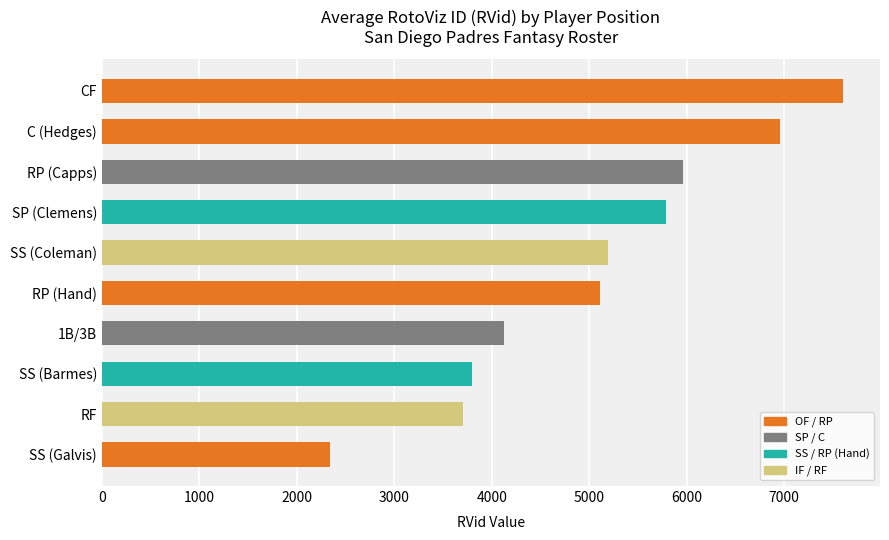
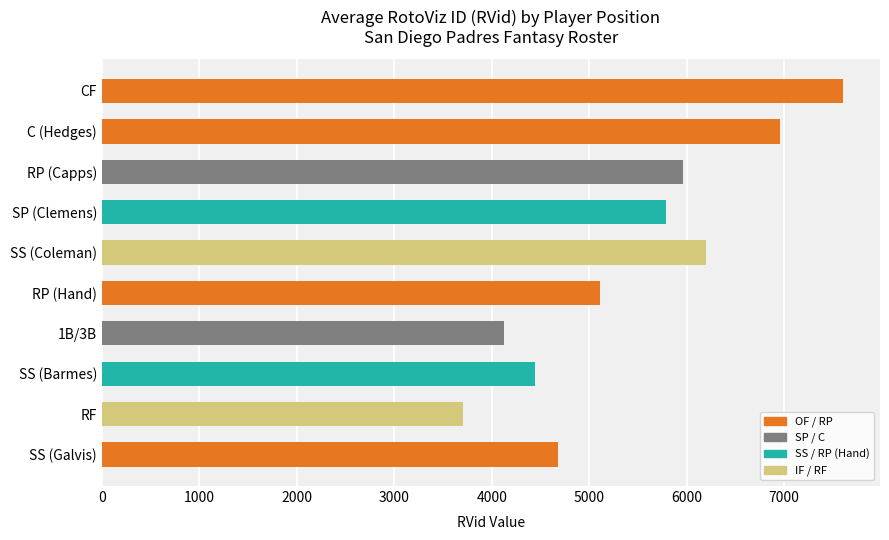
SS (Coleman): 5200 -> 6200
SS (Barmes): 3800 -> 4400
SS (Galvis): 2300 -> 4700
